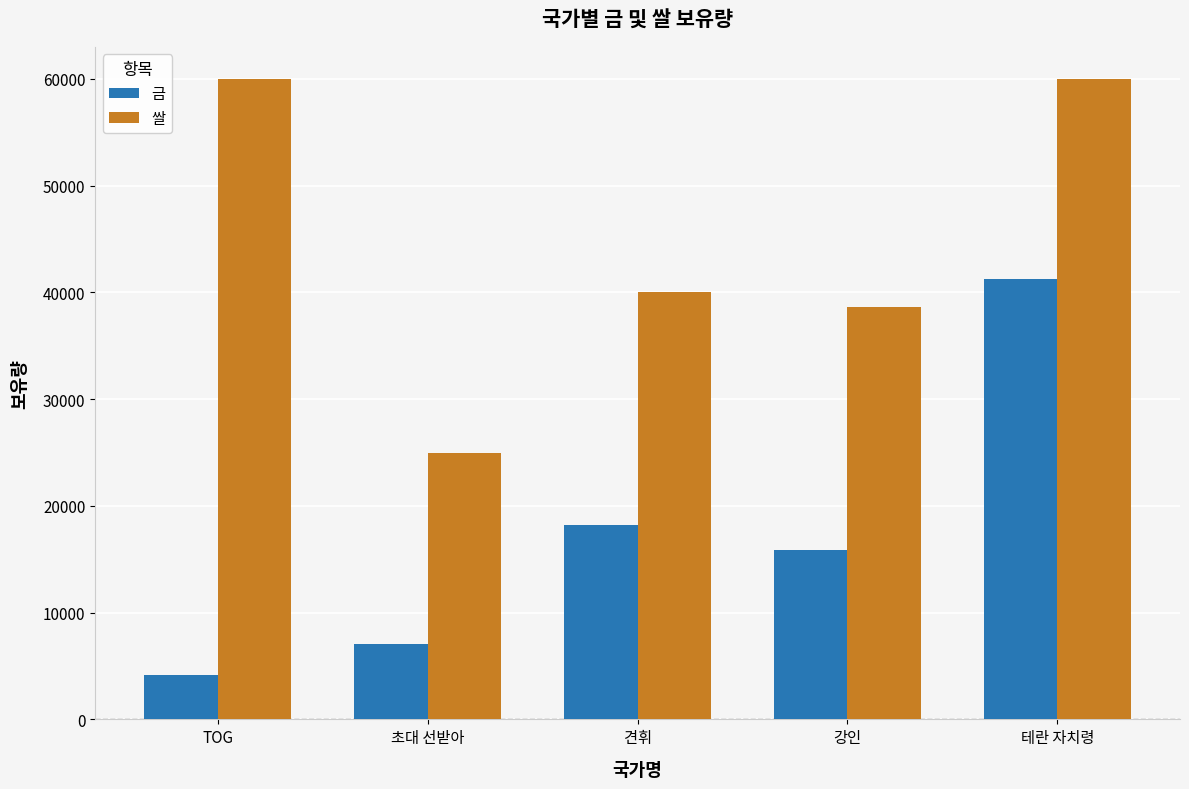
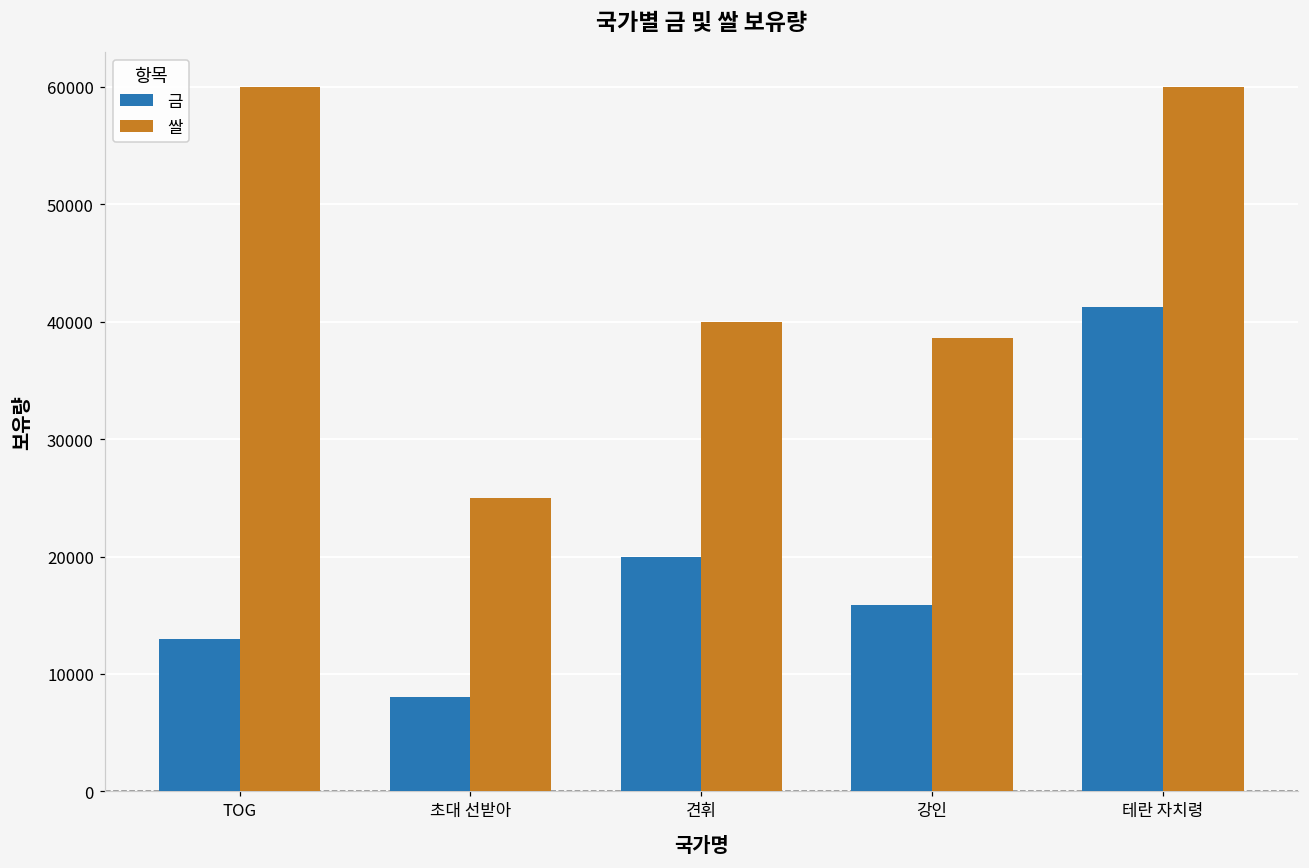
금, TOG: 4200 -> 13000
금, 초대 선받아: 7000 -> 8000
금, 견휘: 18200 -> 20000
